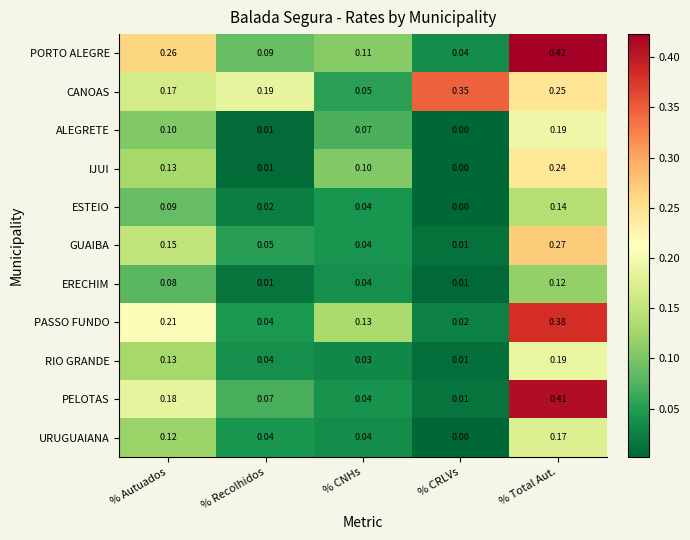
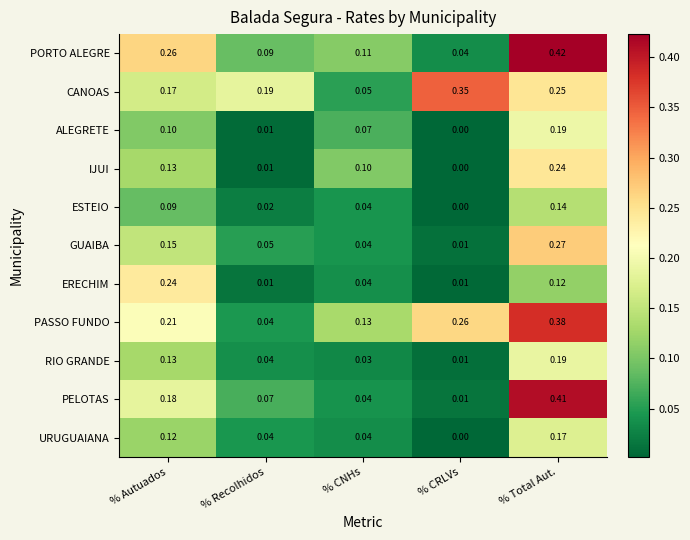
ERECHIM, % Autuados: 0.08 -> 0.24
PASSO FUNDO, % CRLVs: 0.02 -> 0.26
